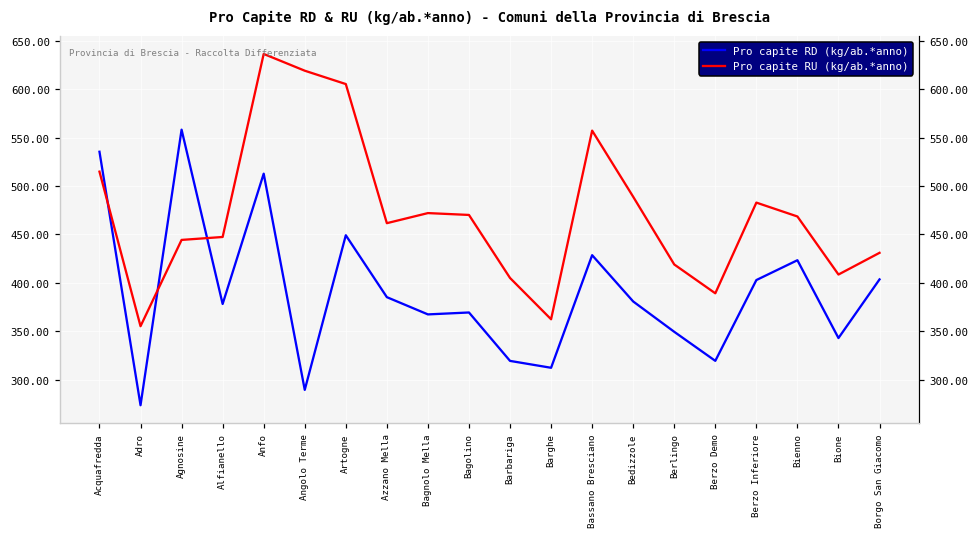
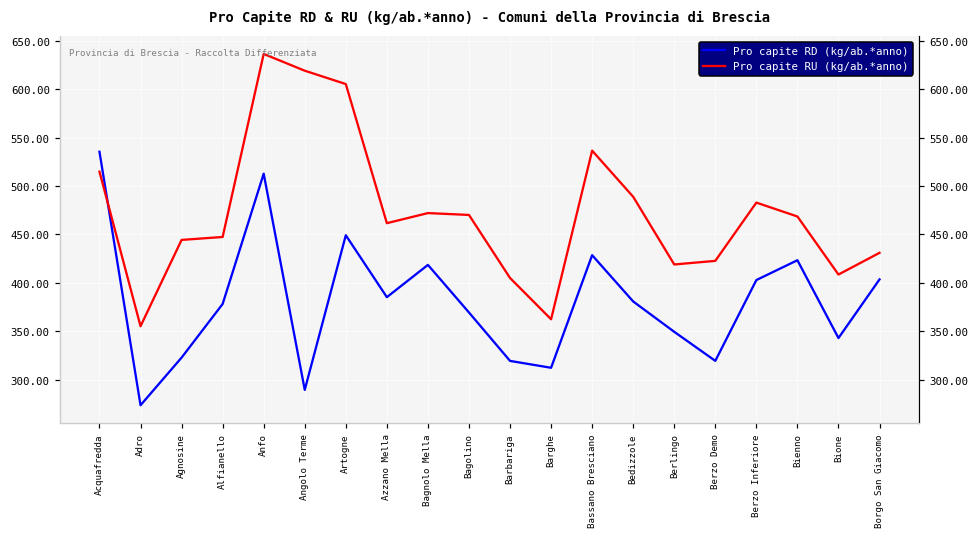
Pro capite RD (kg/ab.*anno), Agnosine: 560 -> 320
Pro capite RD (kg/ab.*anno), Bagnolo Mella: 370 -> 420
Pro capite RU (kg/ab.*anno), Bassano Bresciano: 560 -> 540
Pro capite RU (kg/ab.*anno), Berzo Demo: 390 -> 420
